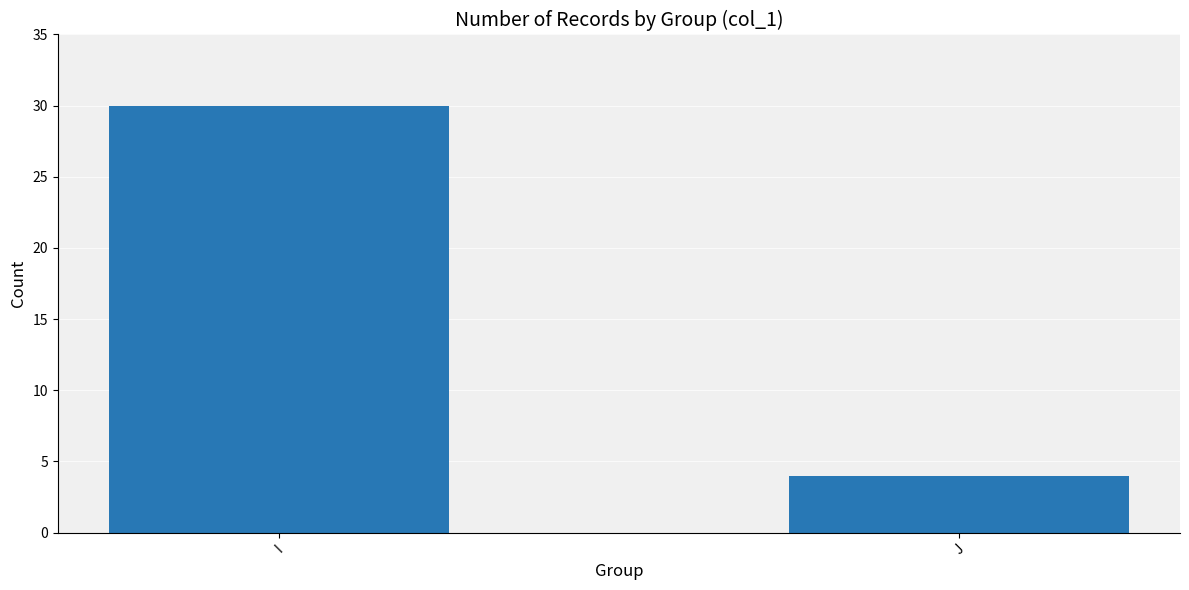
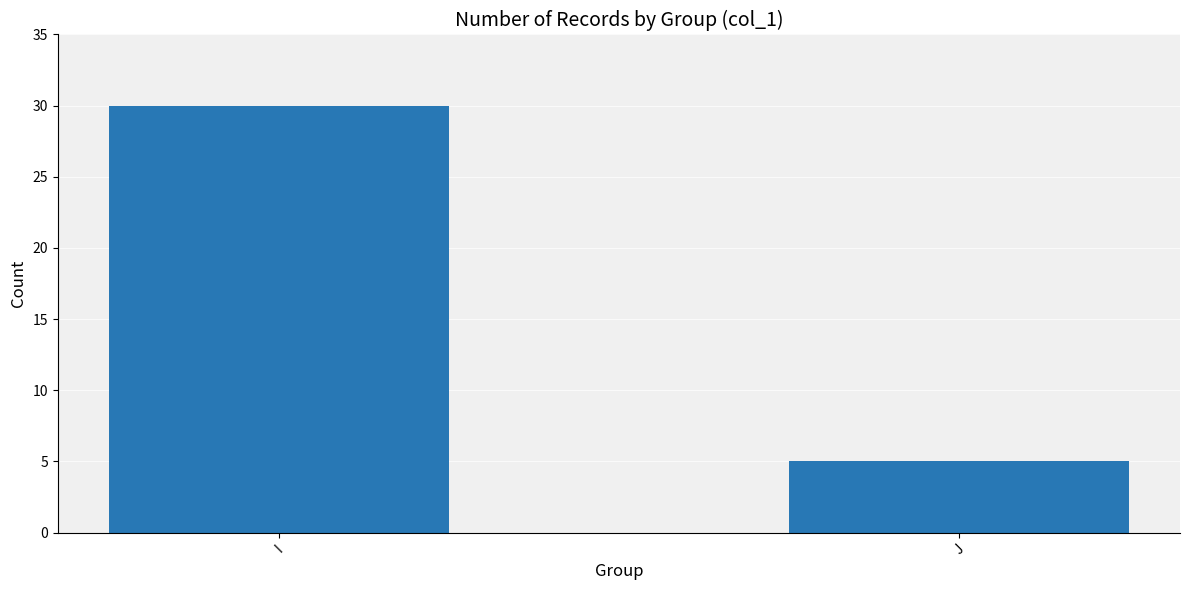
J: 4 -> 5
